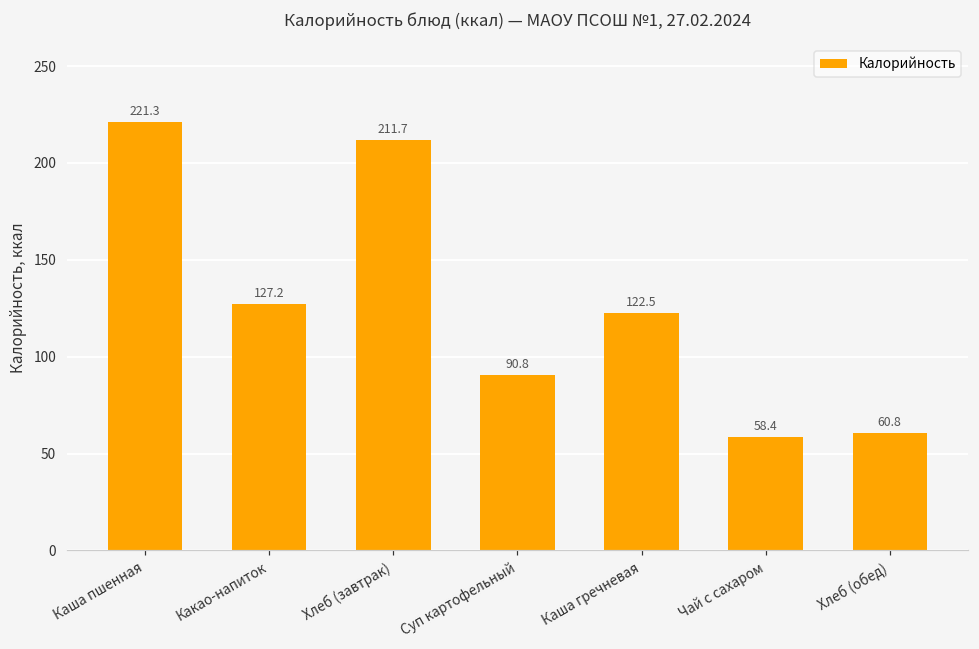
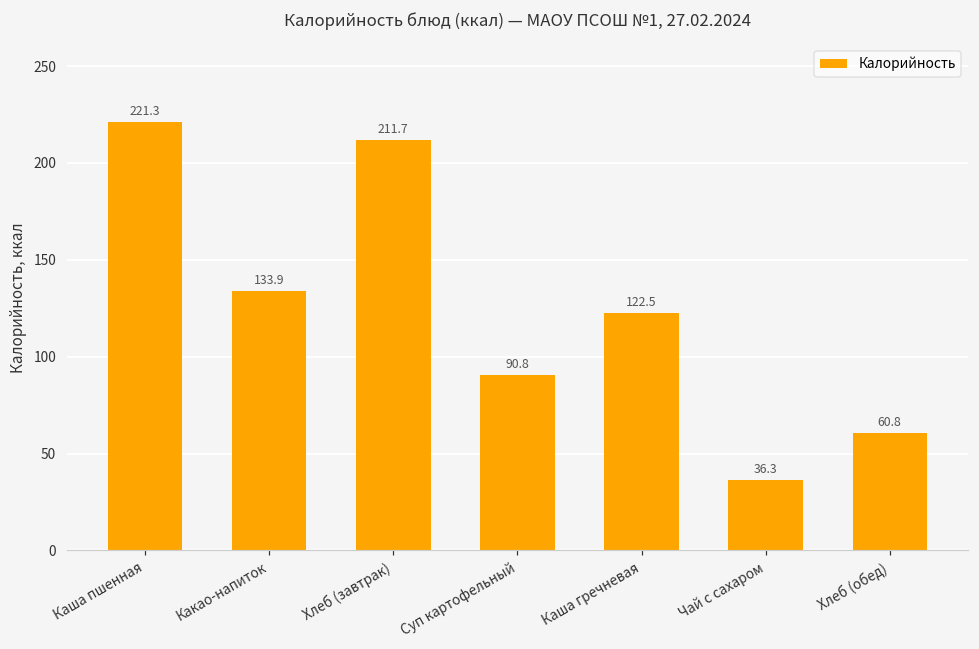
Какао-напиток: 127.2 -> 133.9
Чай с сахаром: 58.4 -> 36.3
